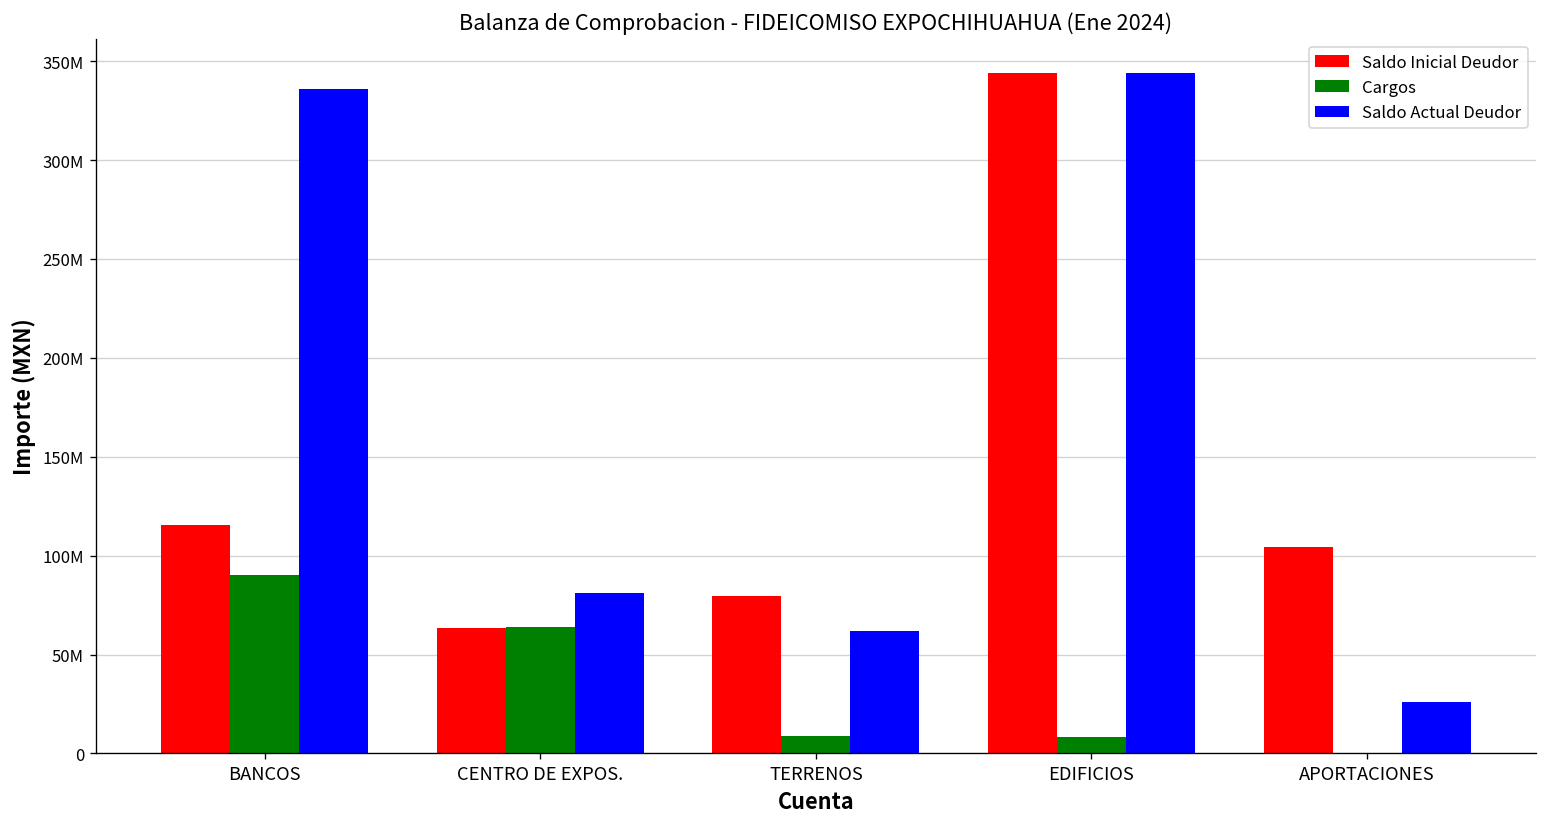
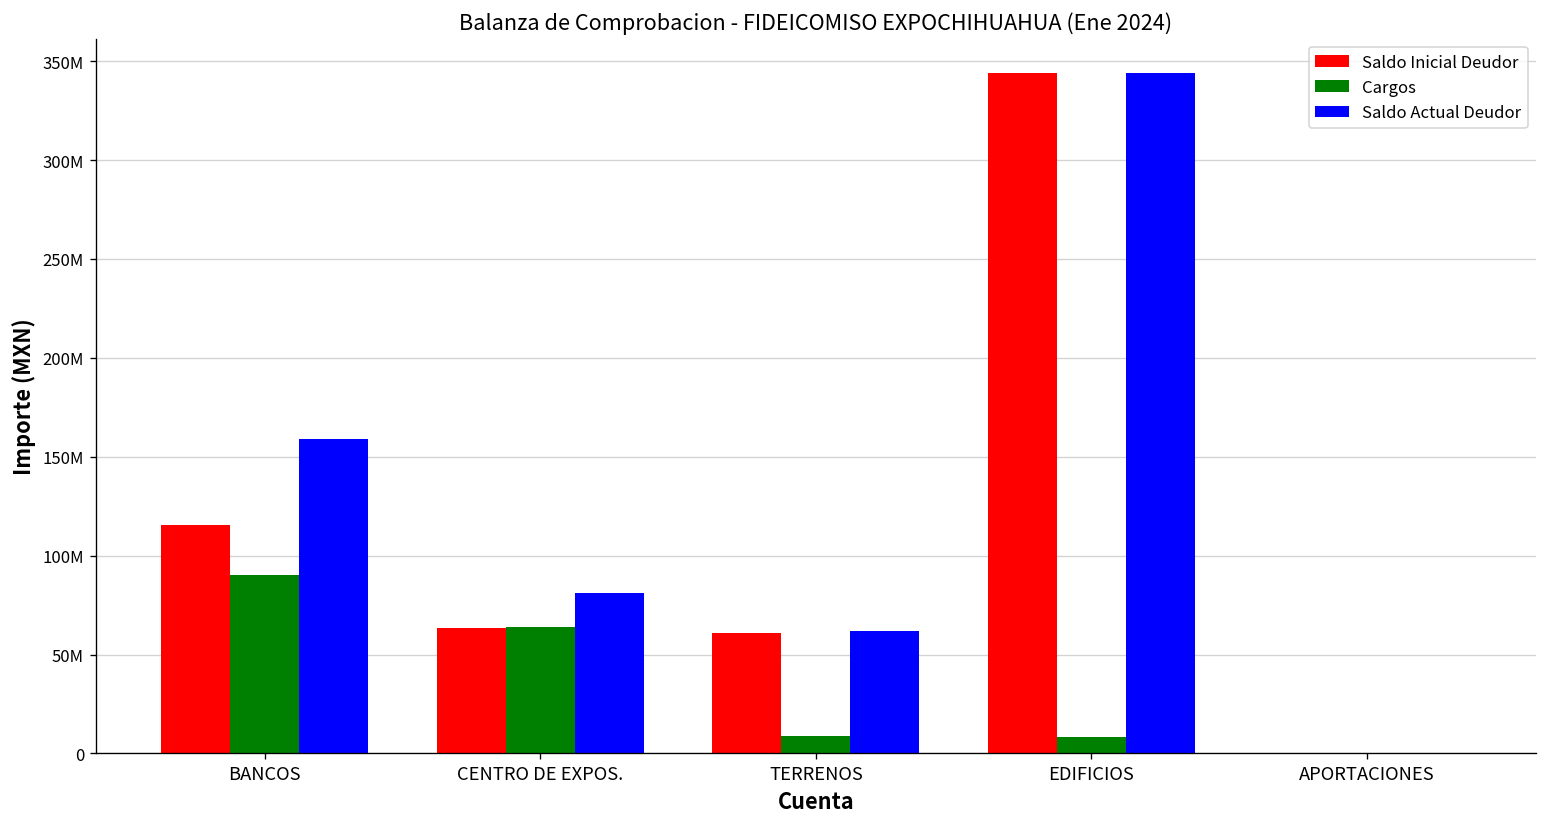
Saldo Actual Deudor, BANCOS: 336000000 -> 159000000
Saldo Inicial Deudor, TERRENOS: 80000000 -> 61000000
Saldo Inicial Deudor, APORTACIONES: 104000000 -> 0
Saldo Actual Deudor, APORTACIONES: 26000000 -> 0
